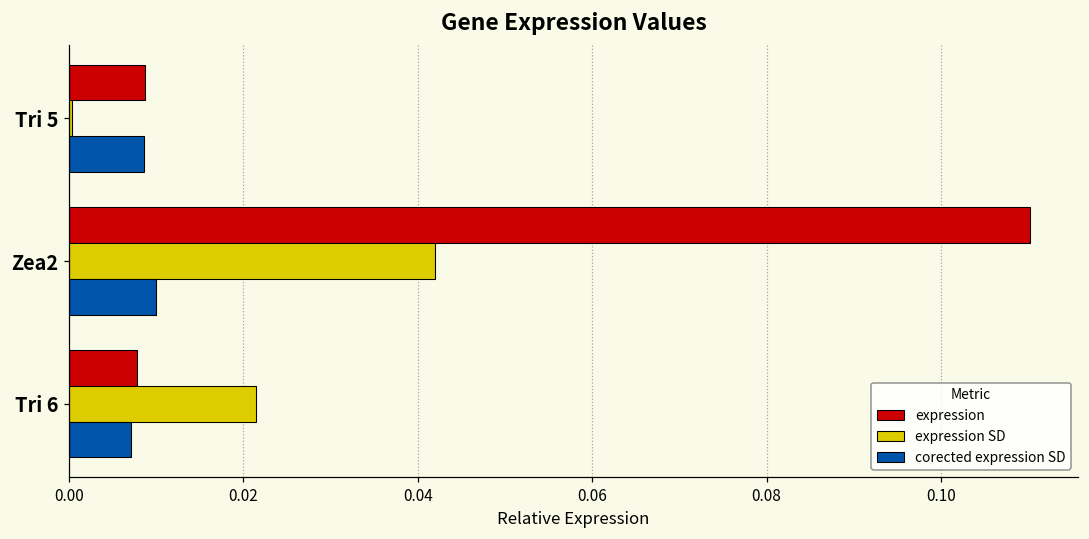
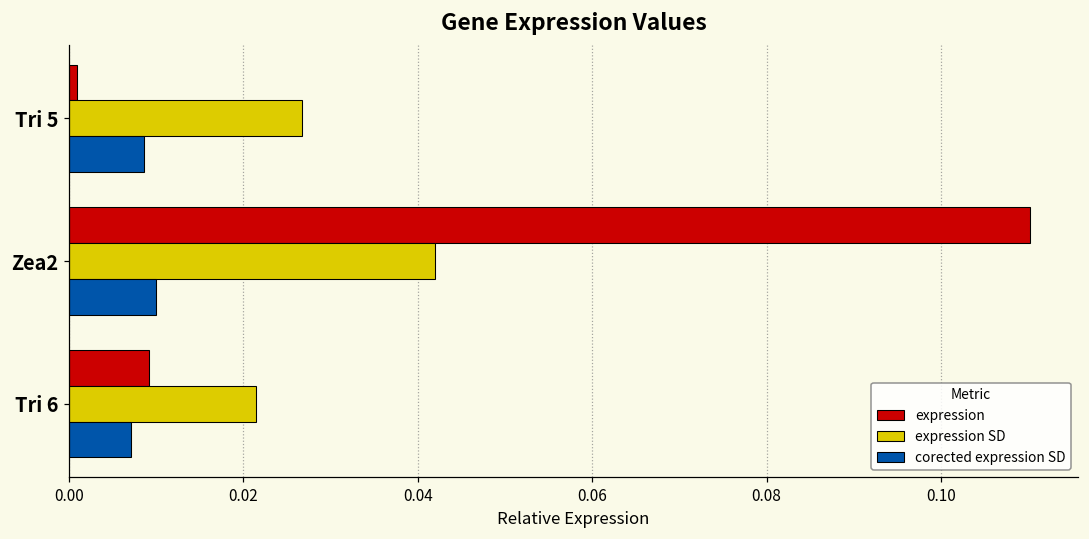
expression, Tri 5: 0.009 -> 0.001
expression SD, Tri 5: 0.000 -> 0.027
expression, Tri 6: 0.008 -> 0.009
